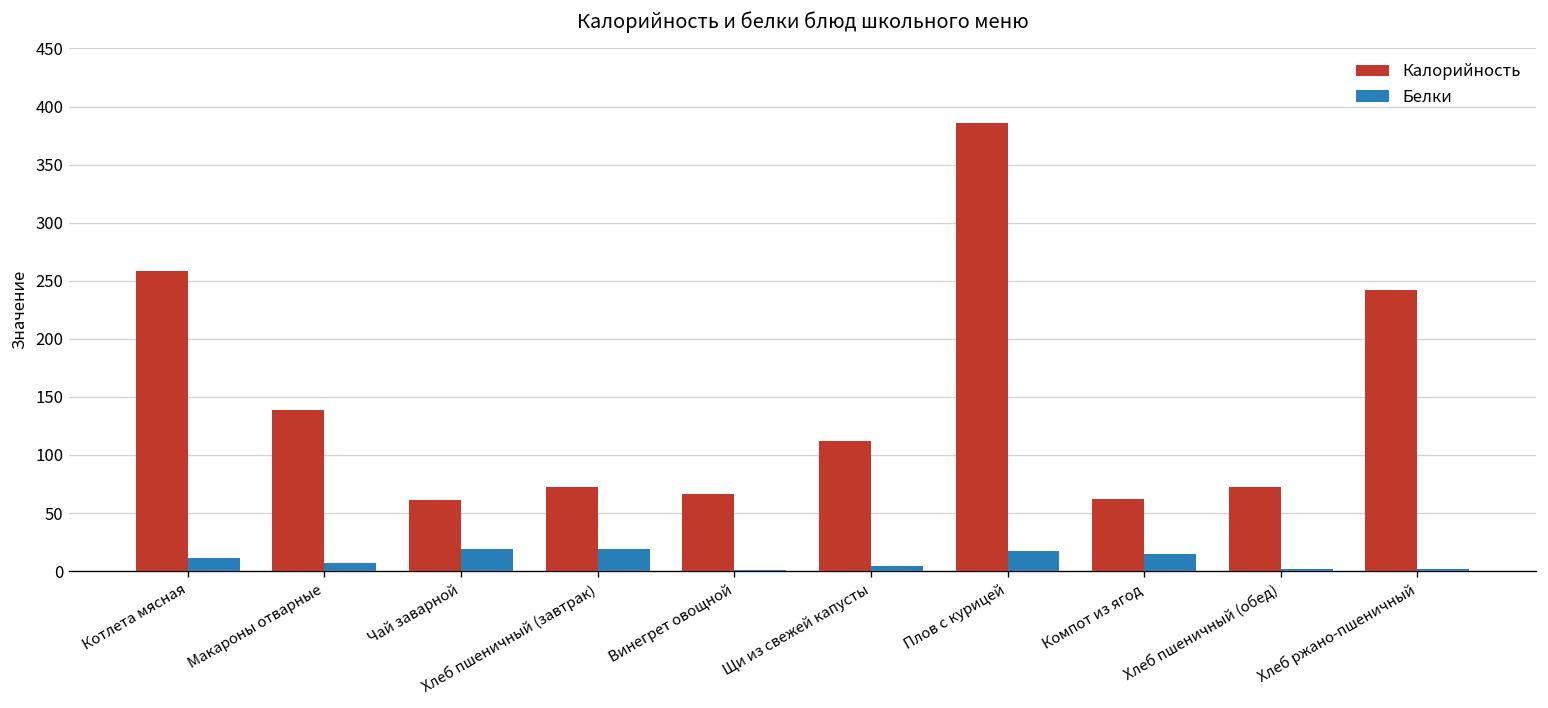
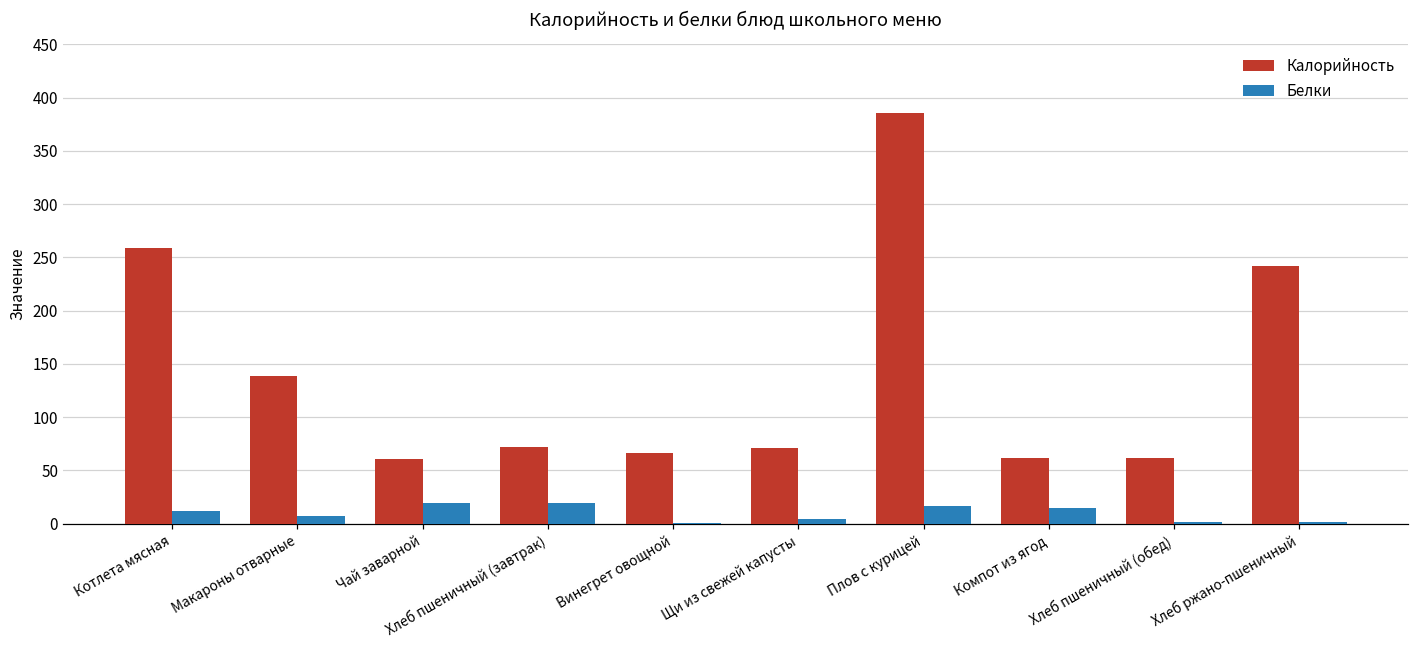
Калорийность, Щи из свежей капусты: 110 -> 70
Калорийность, Хлеб пшеничный (обед): 70 -> 60
